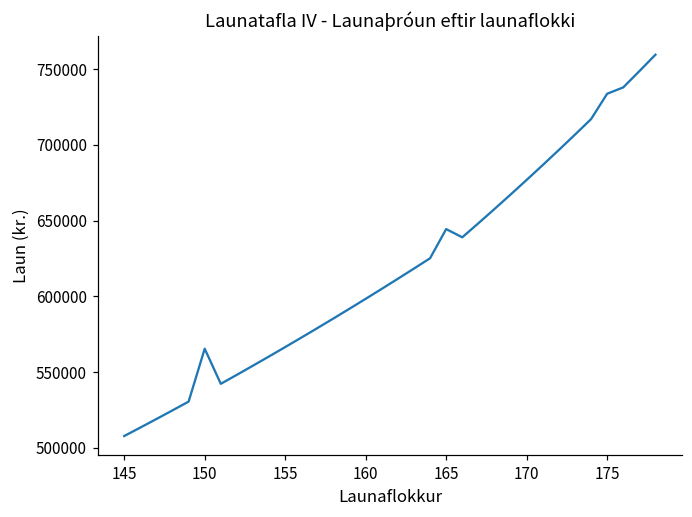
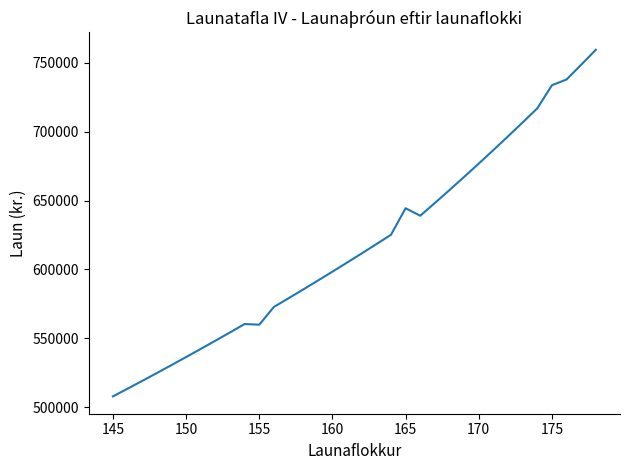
150: 565000 -> 536000
155: 567000 -> 560000
